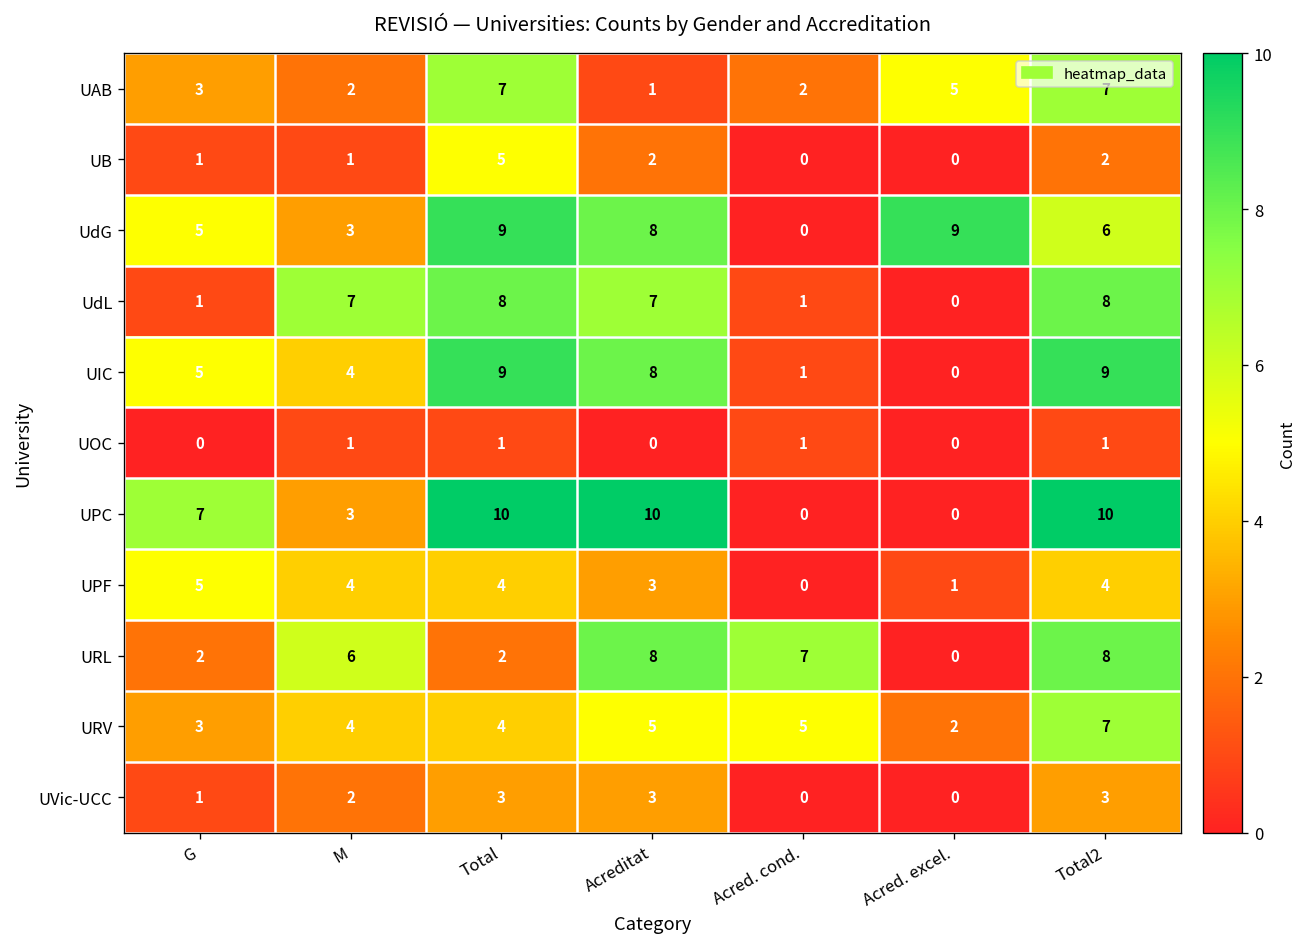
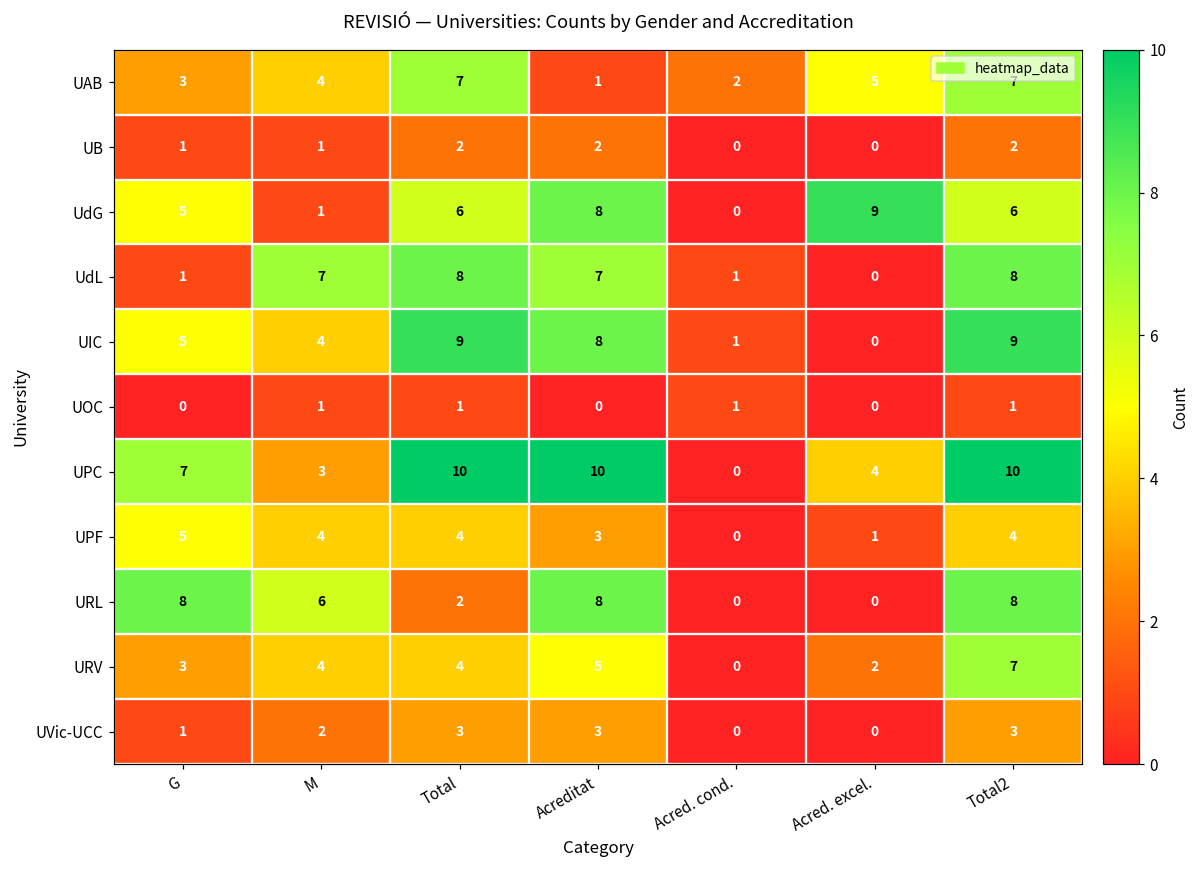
UAB, M: 2 -> 4
UB, Total: 5 -> 2
UdG, M: 3 -> 1
UdG, Total: 9 -> 6
UPC, Acred. excel.: 0 -> 4
URL, G: 2 -> 8
URL, Acred. cond.: 7 -> 0
URV, Acred. cond.: 5 -> 0
